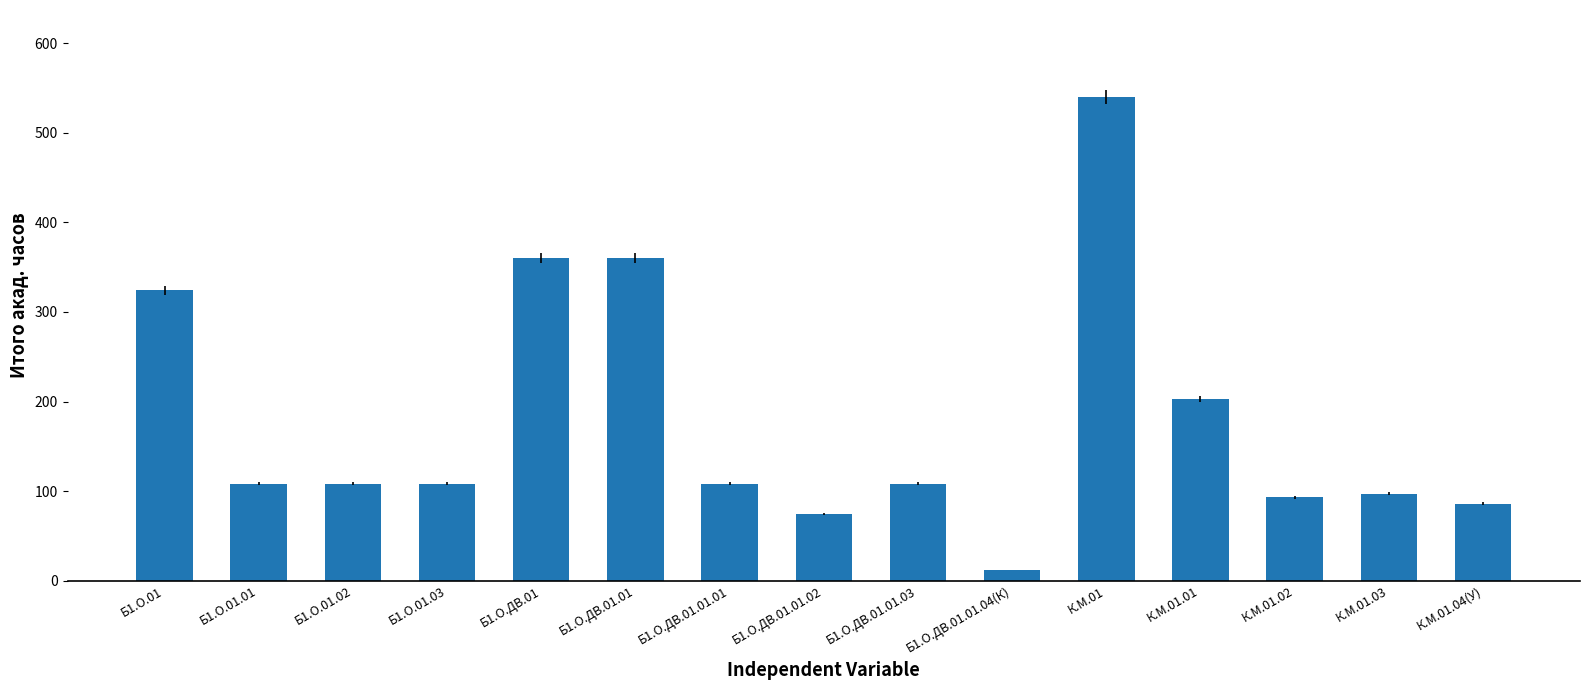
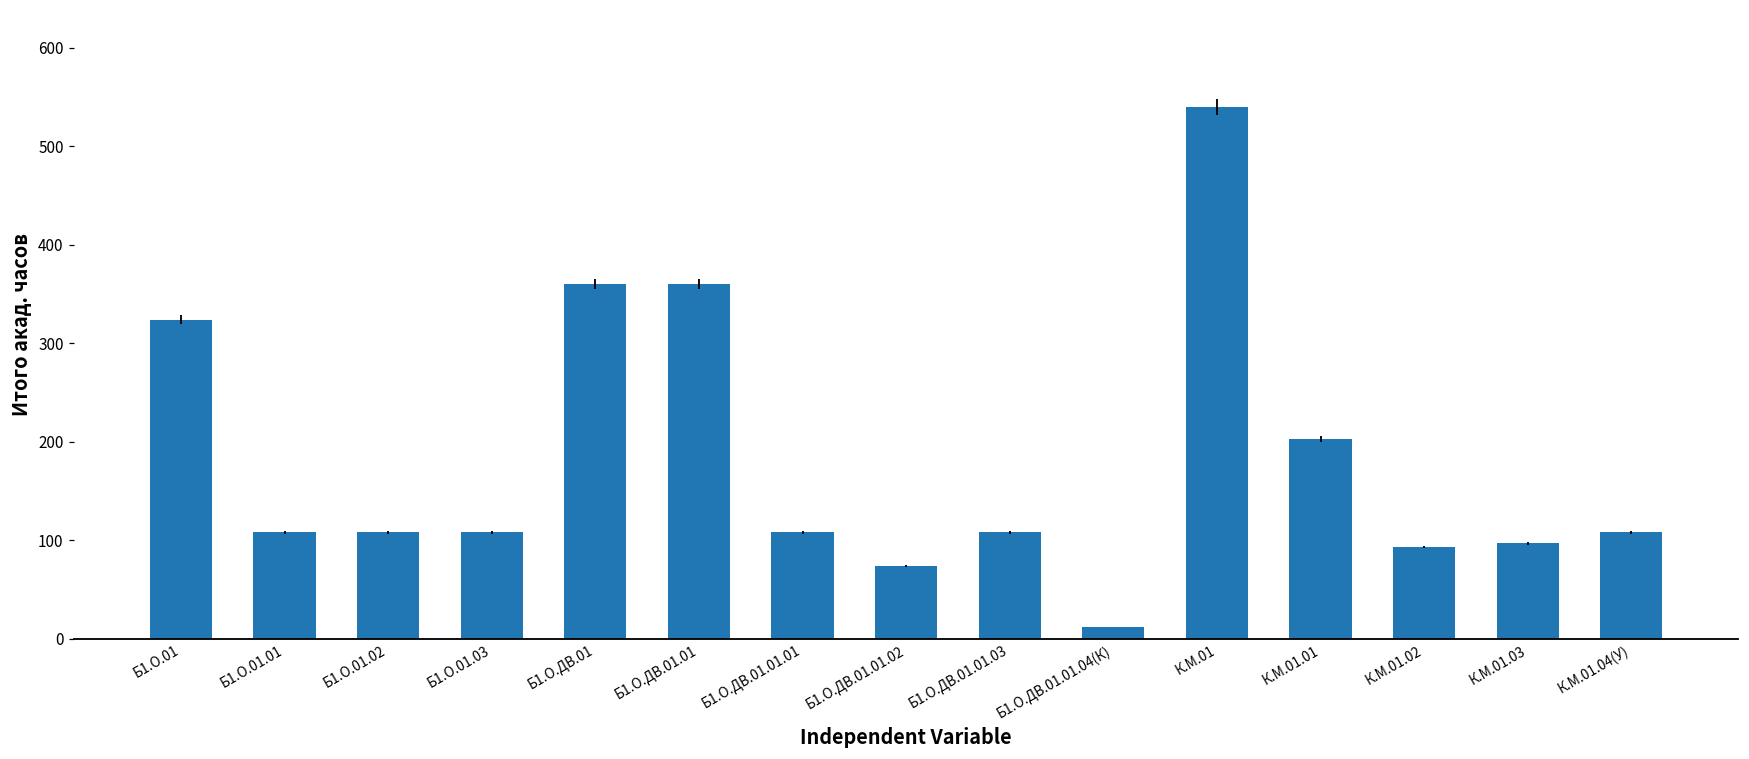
К.М.01.04(У): 90 -> 110
